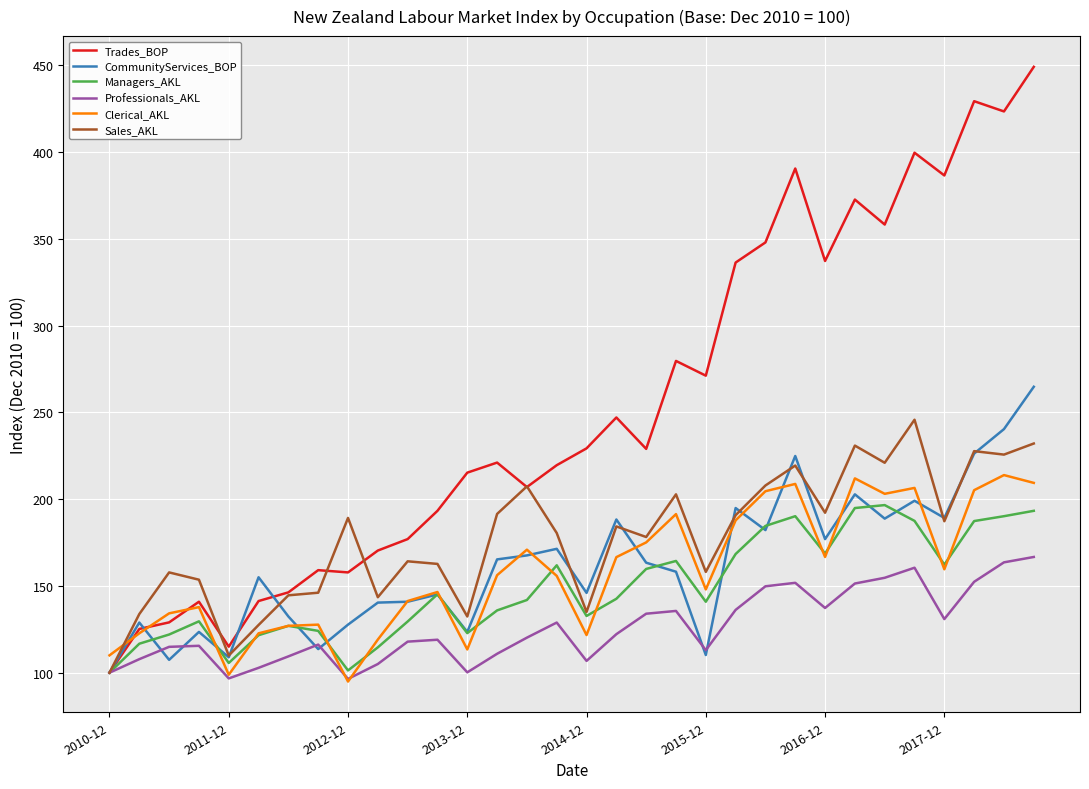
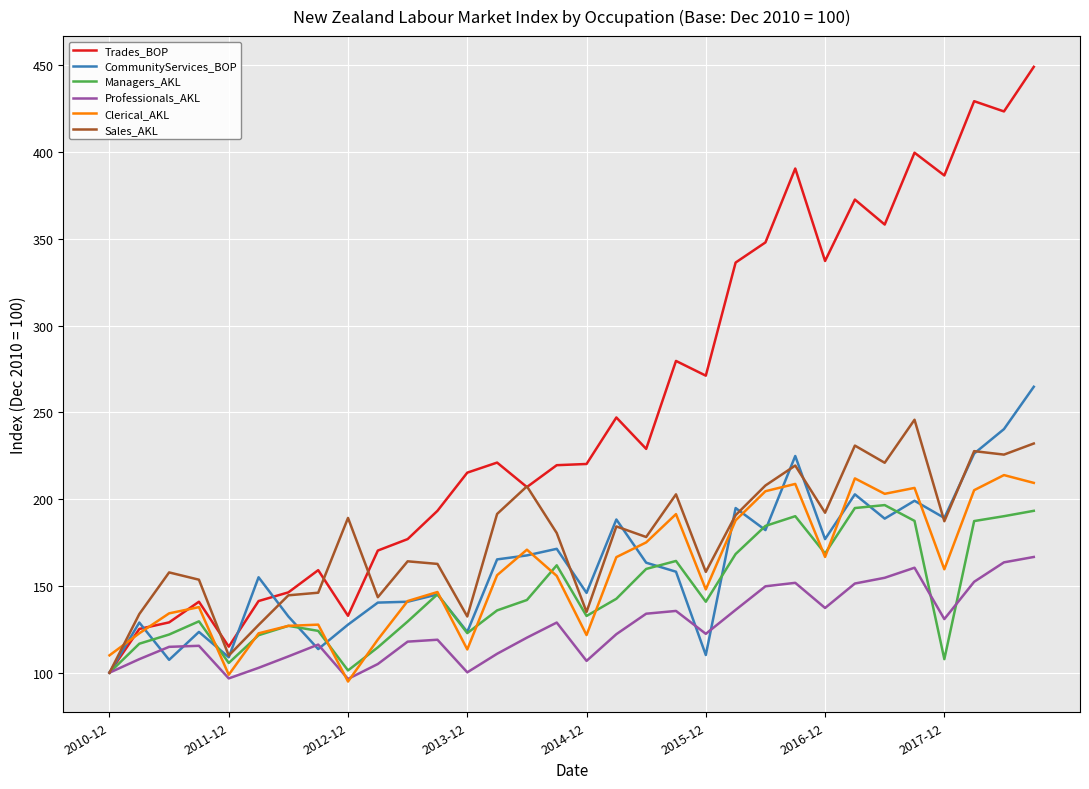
Trades_BOP, 2012-12: 158 -> 133
Trades_BOP, 2014-12: 229 -> 220
Professionals_AKL, 2015-12: 113 -> 122
Managers_AKL, 2017-12: 162 -> 108
